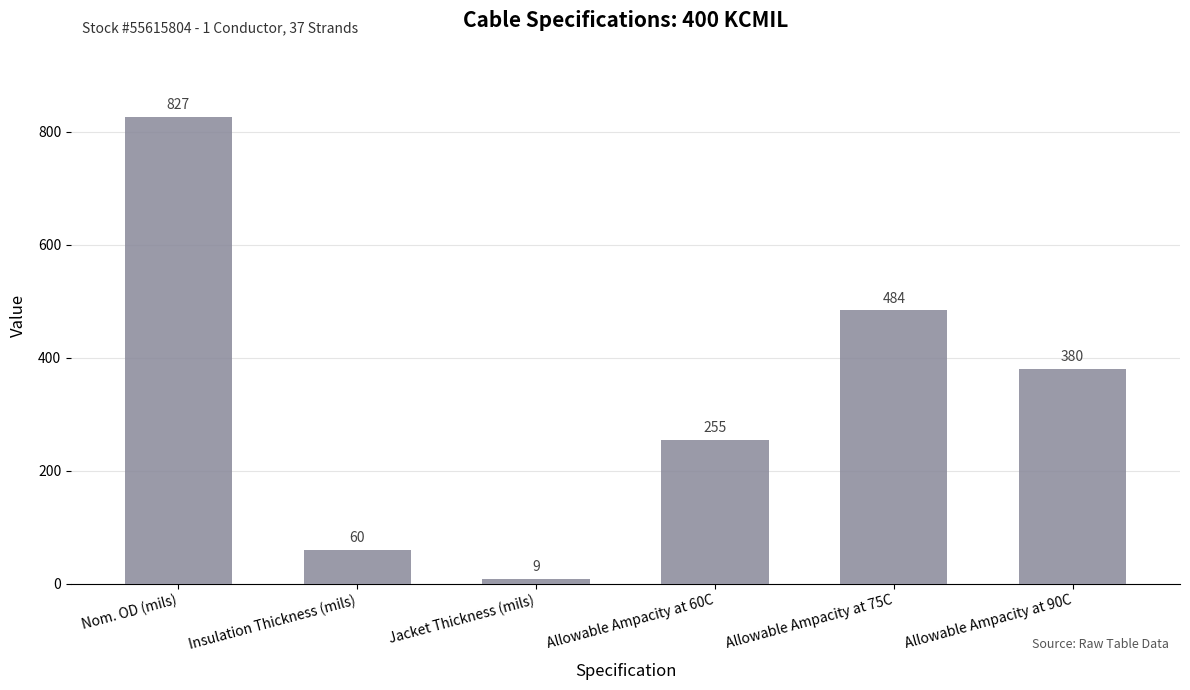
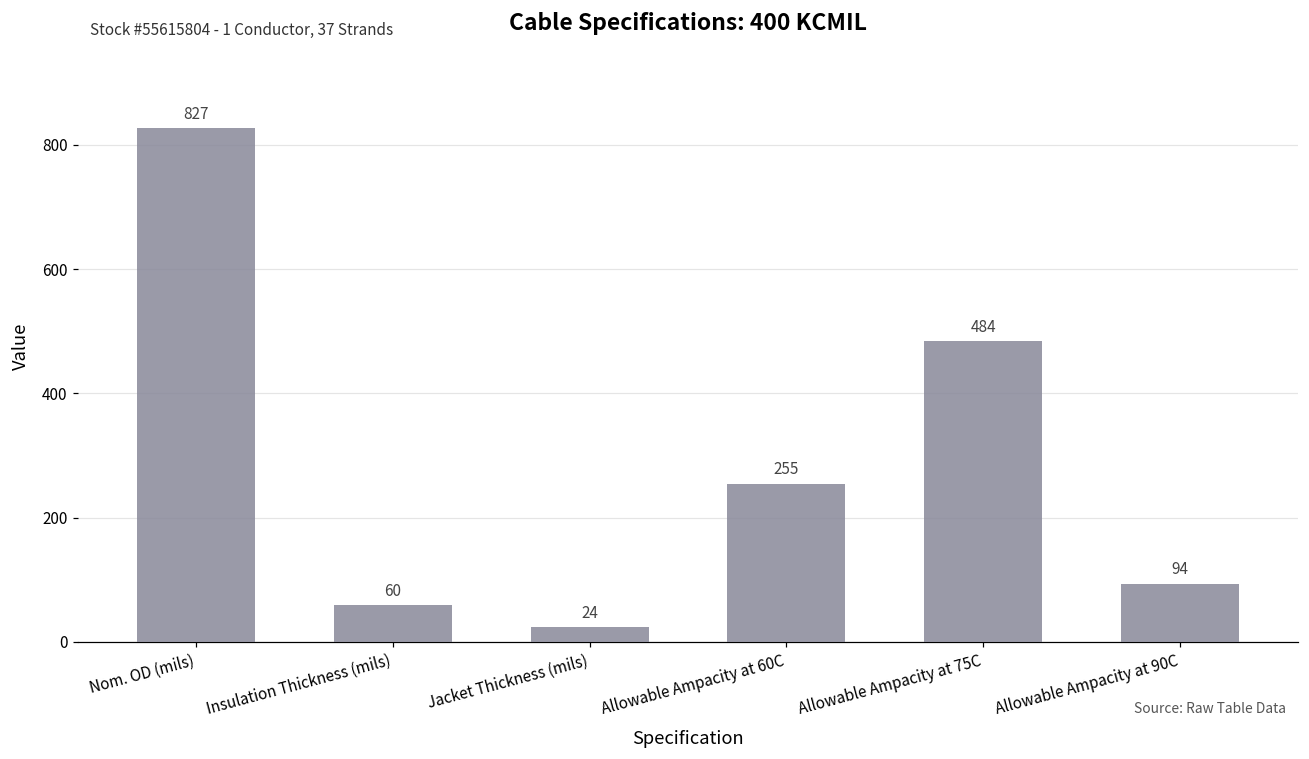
Jacket Thickness (mils): 9 -> 24
Allowable Ampacity at 90C: 380 -> 94
